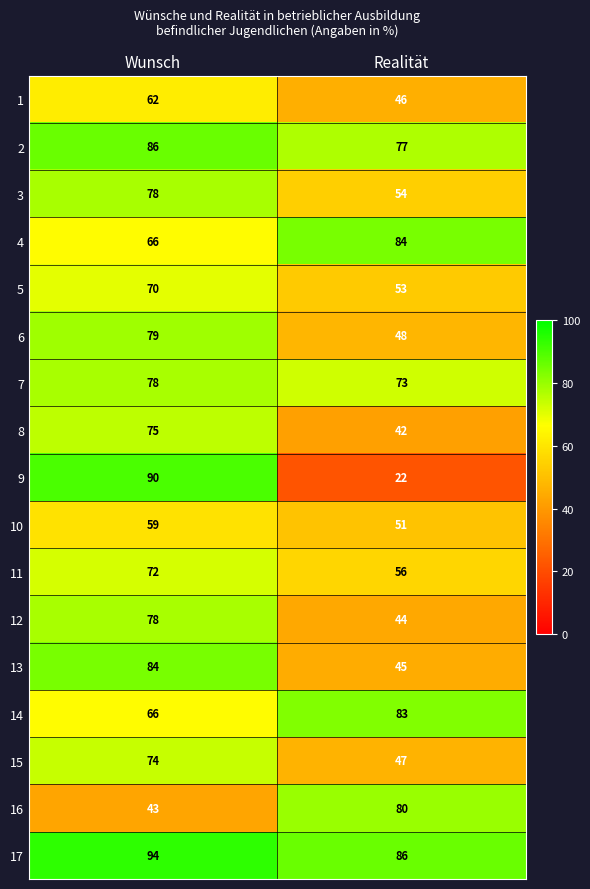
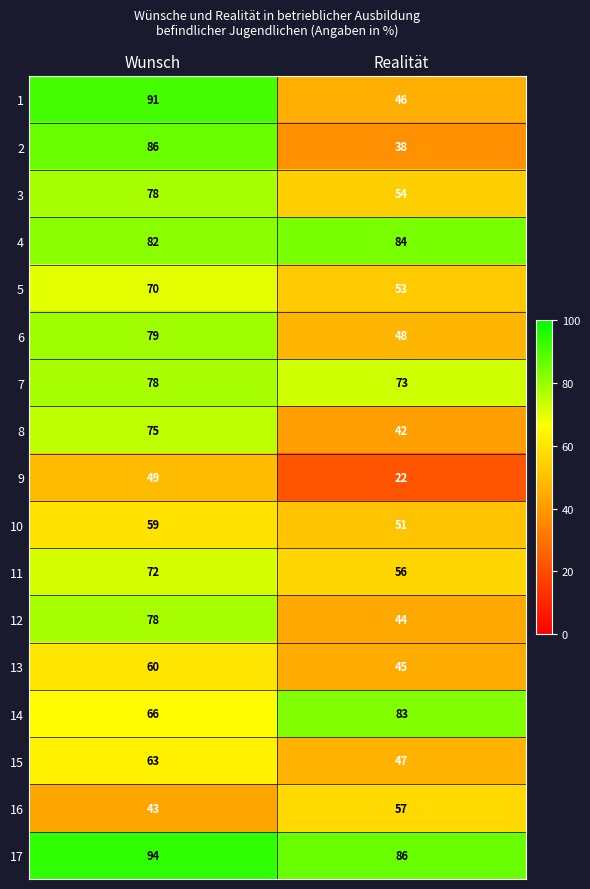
1, Wunsch: 62 -> 91
2, Realität: 77 -> 38
4, Wunsch: 66 -> 82
9, Wunsch: 90 -> 49
13, Wunsch: 84 -> 60
15, Wunsch: 74 -> 63
16, Realität: 80 -> 57
